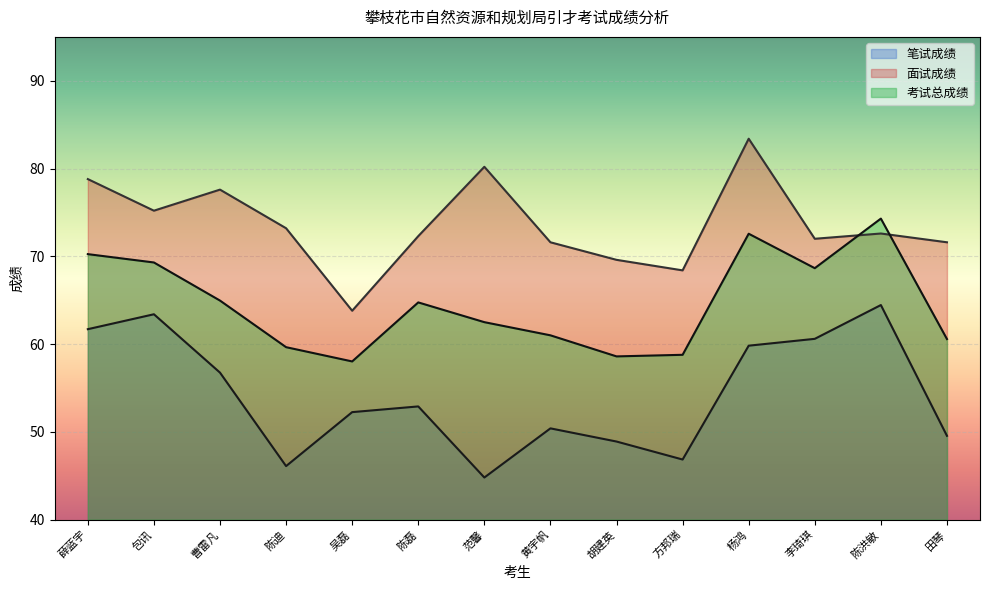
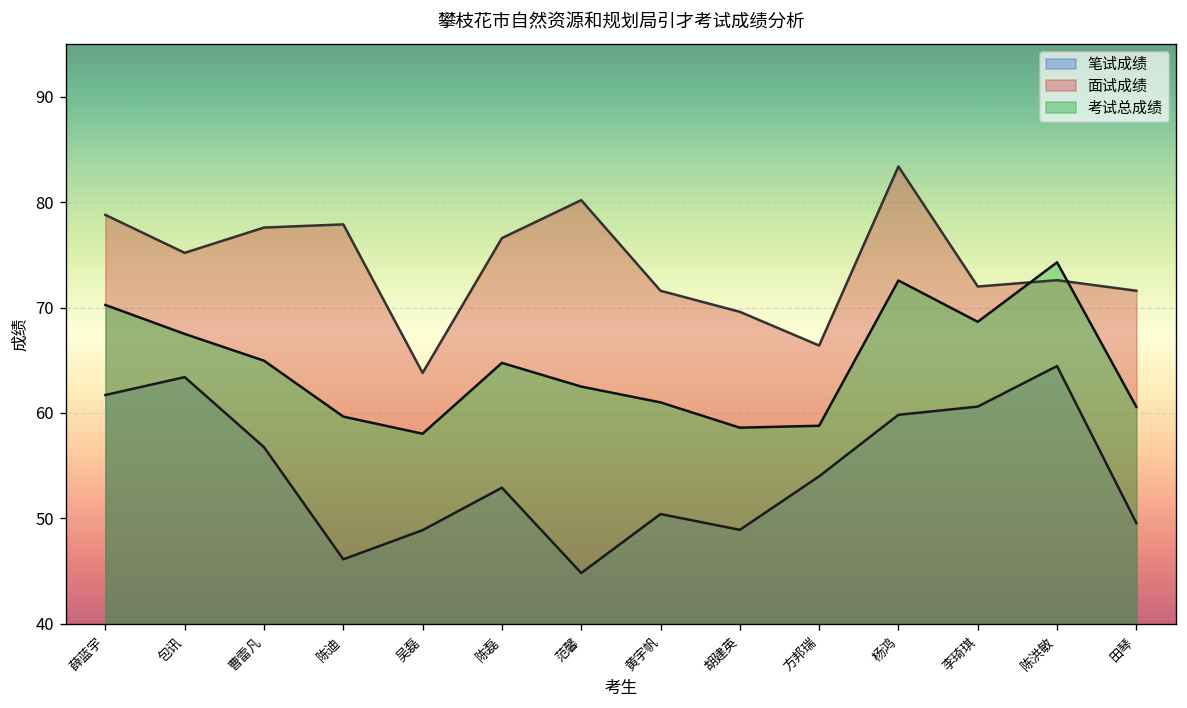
考试总成绩, 包讯: 69 -> 68
面试成绩, 陈迪: 73 -> 78
笔试成绩, 吴磊: 52 -> 49
面试成绩, 陈磊: 72 -> 77
笔试成绩, 方邦瑞: 47 -> 54
面试成绩, 方邦瑞: 68 -> 66
